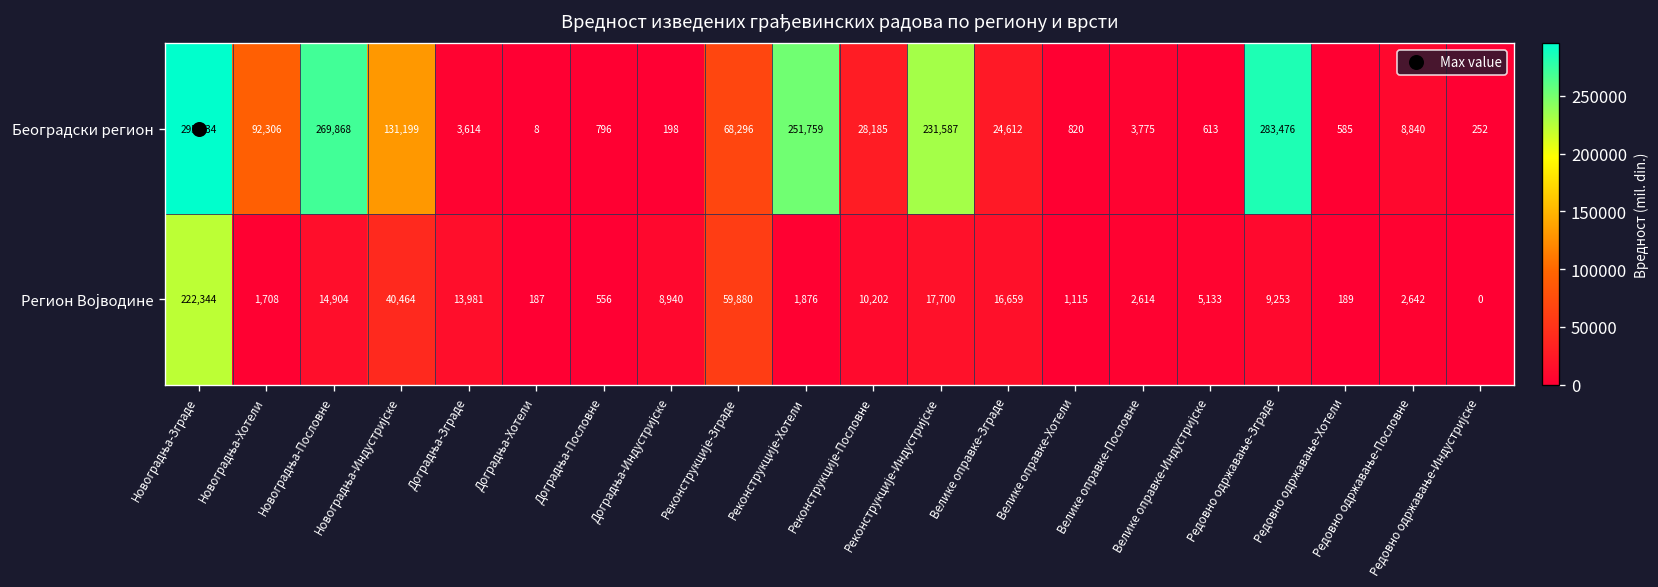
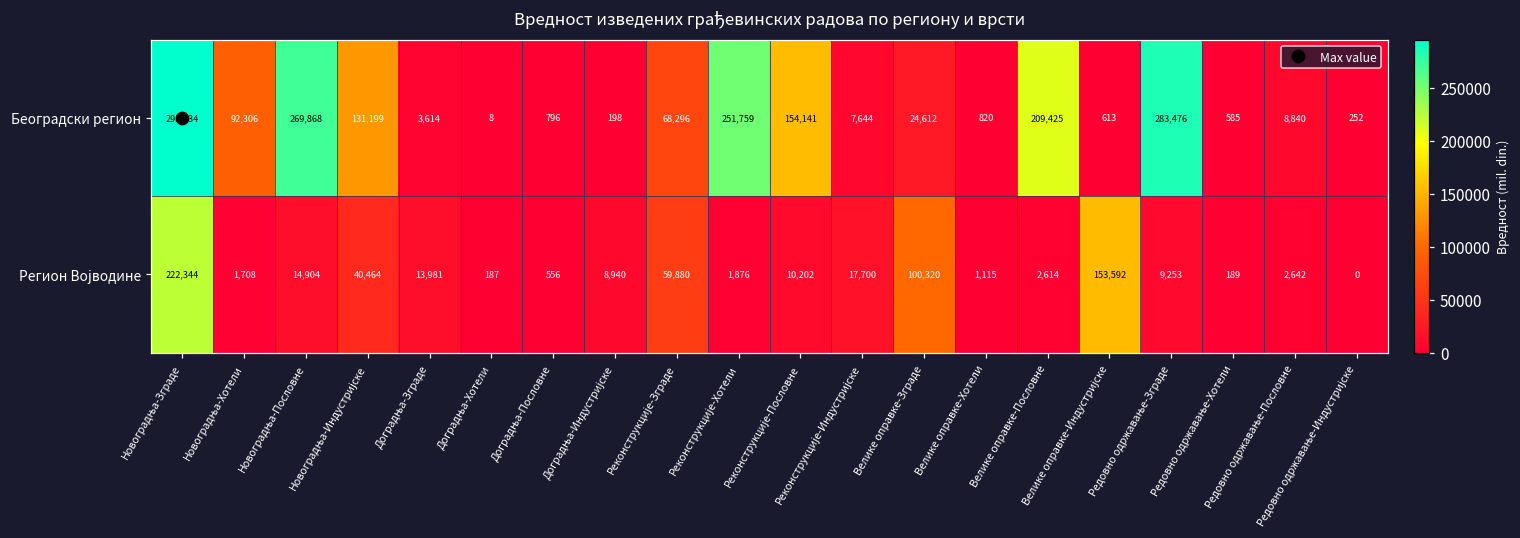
Београдски регион, Реконструкцијe-Пословне: 28,185 -> 154,141
Београдски регион, Реконструкцијe-Индустријске: 231,587 -> 7,644
Београдски регион, Велике оправке-Пословне: 3,775 -> 209,425
Регион Војводине, Велике оправке-Зграде: 16,659 -> 100,320
Регион Војводине, Велике оправке-Индустријске: 5,133 -> 153,592
